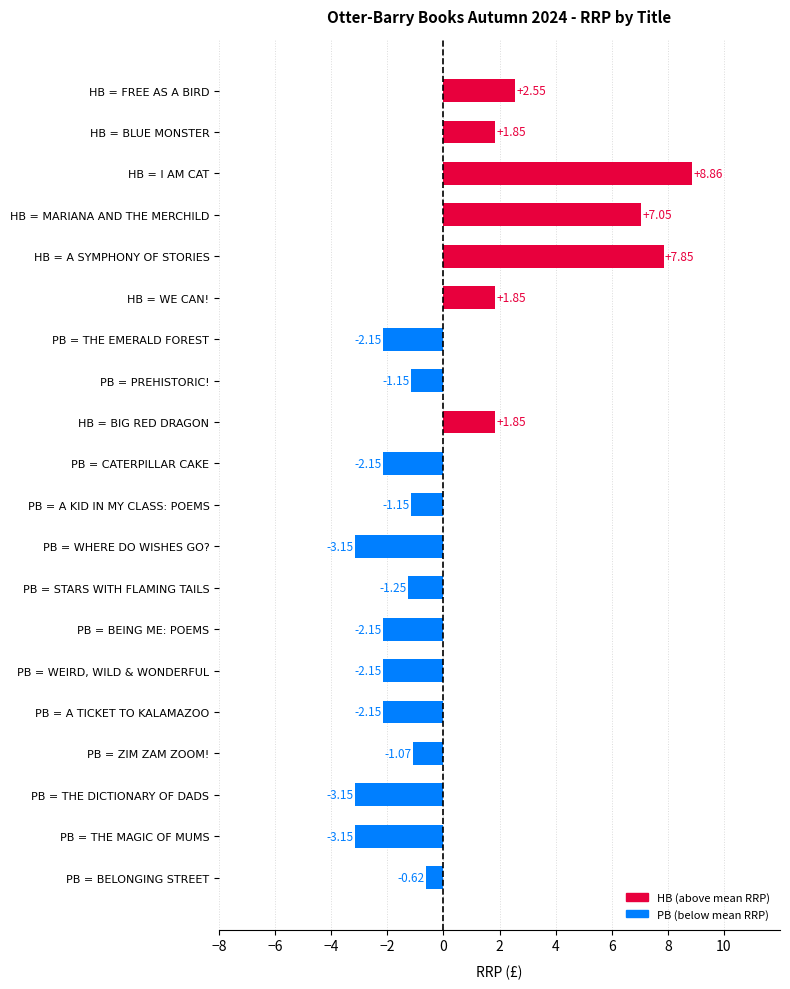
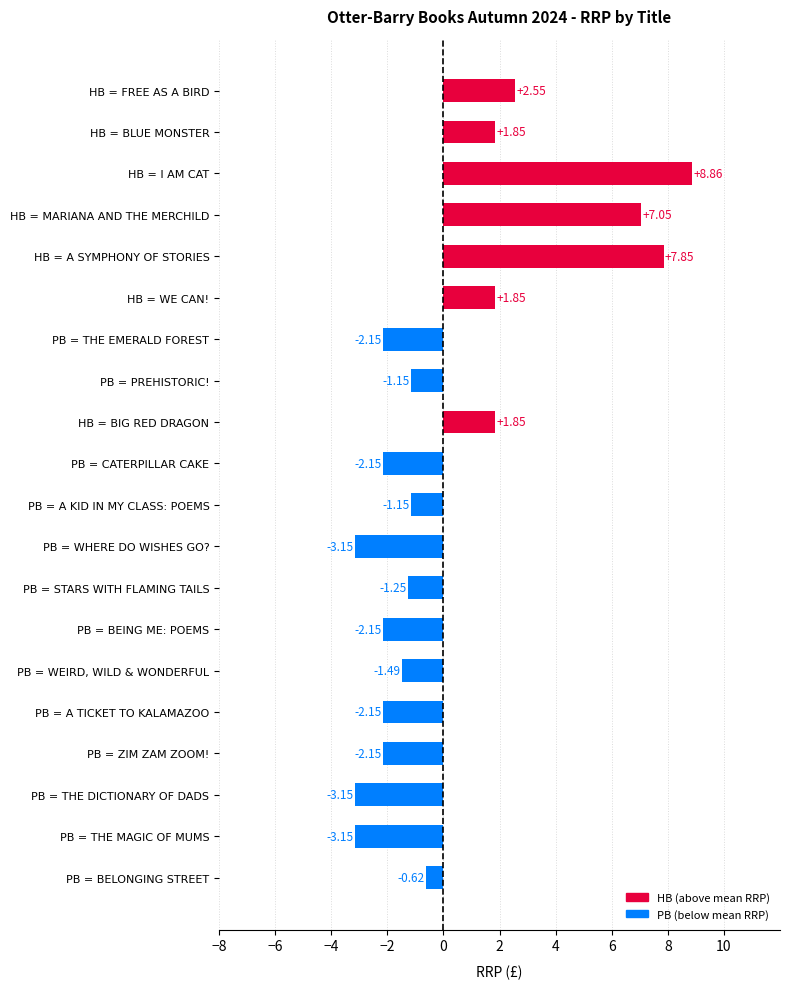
PB = WEIRD, WILD & WONDERFUL: -2.15 -> -1.49
PB = ZIM ZAM ZOOM!: -1.07 -> -2.15
